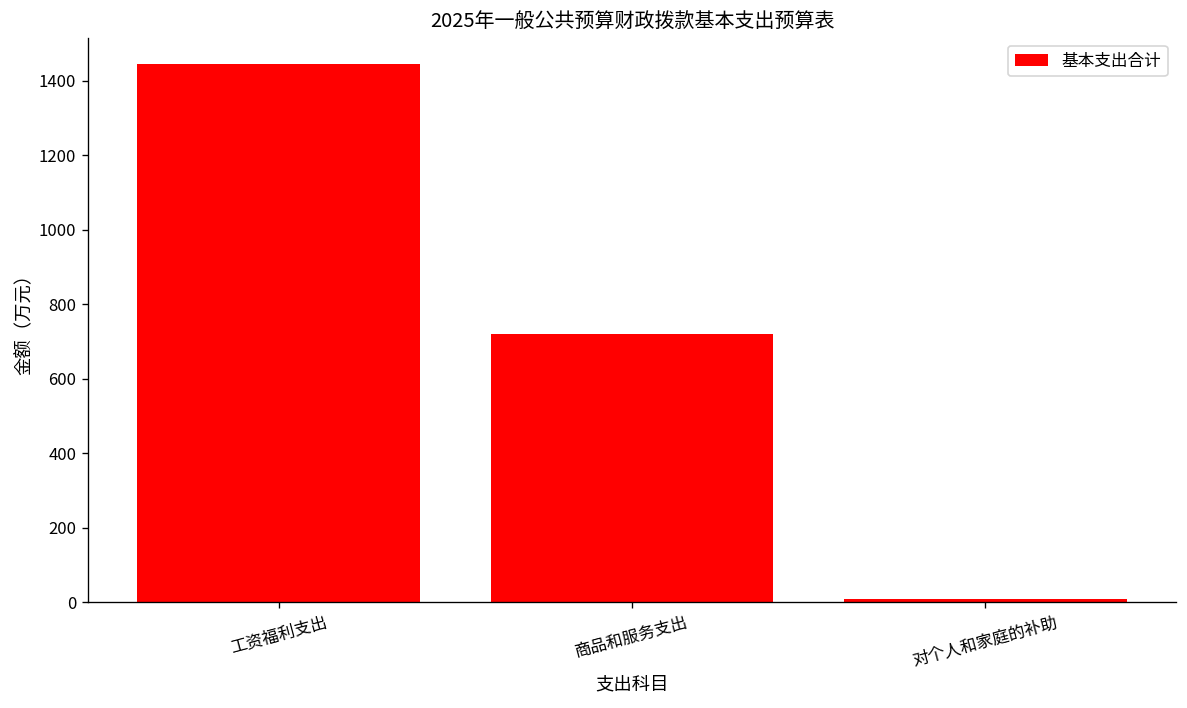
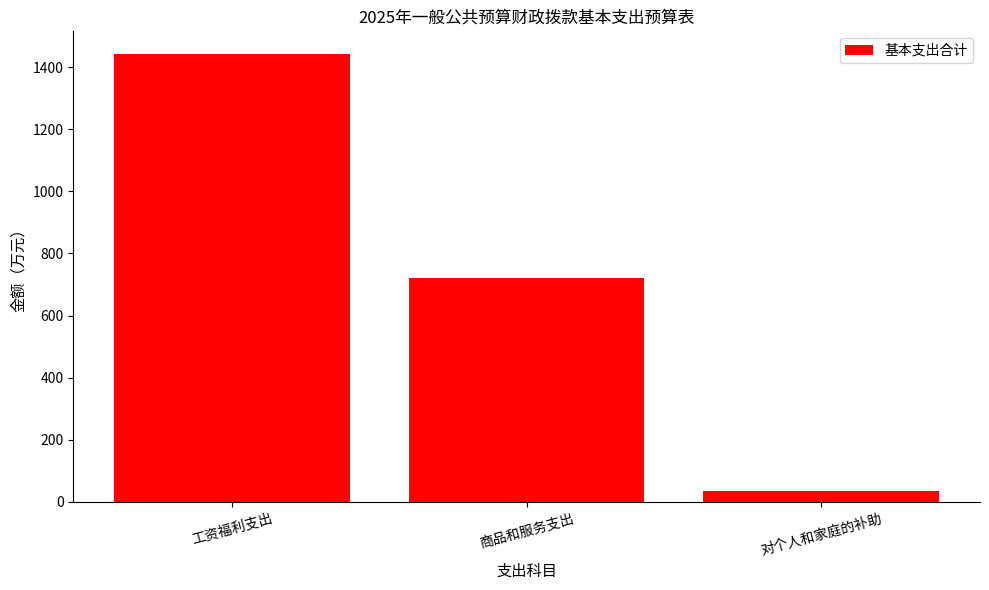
对个人和家庭的补助: 10 -> 30
